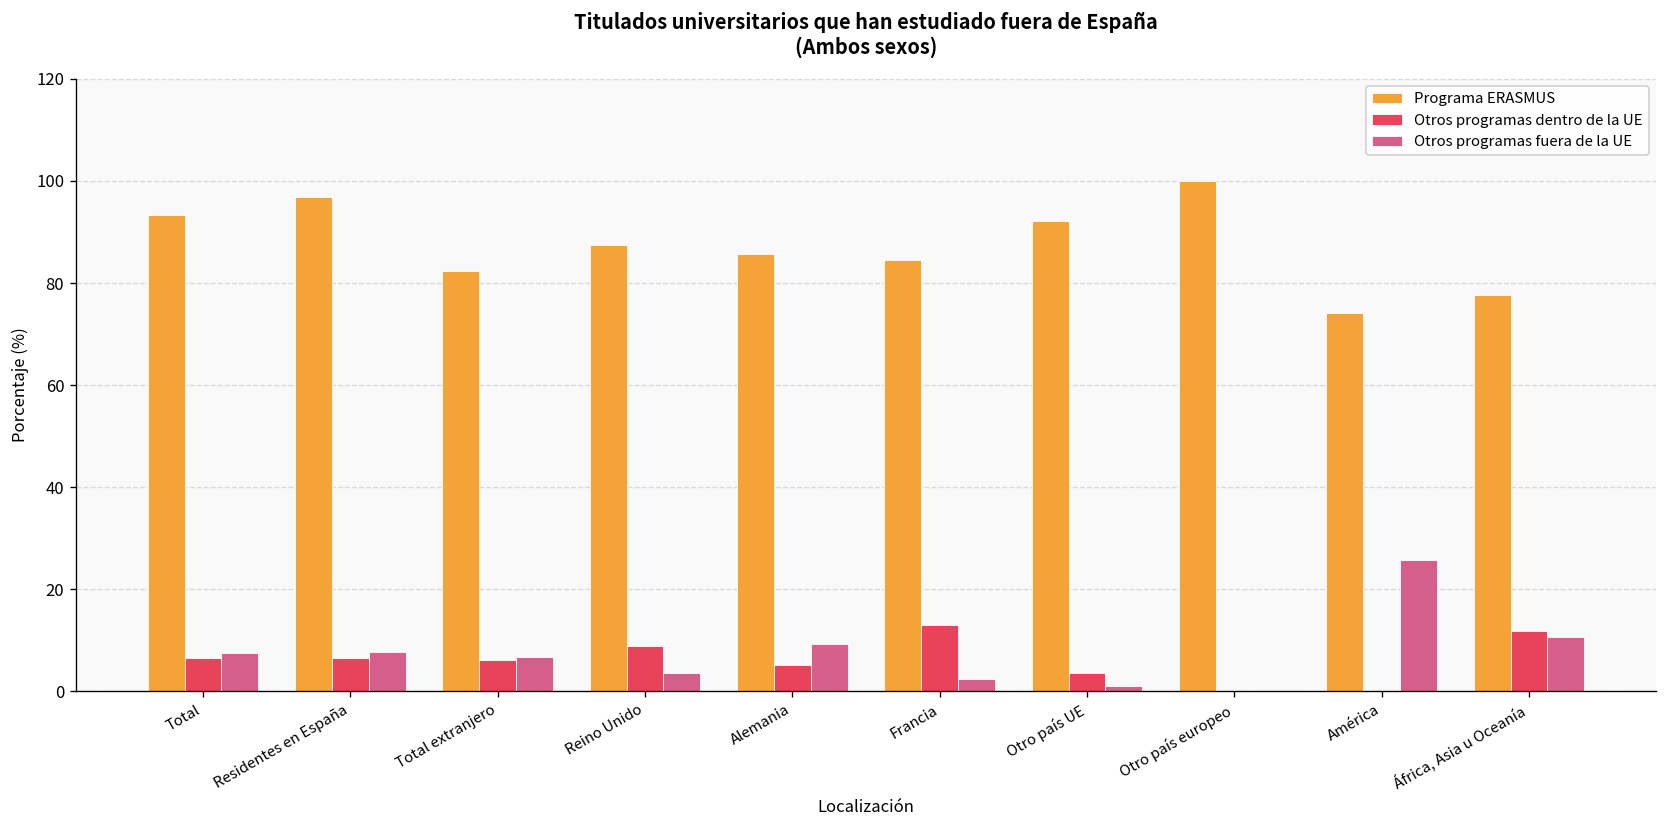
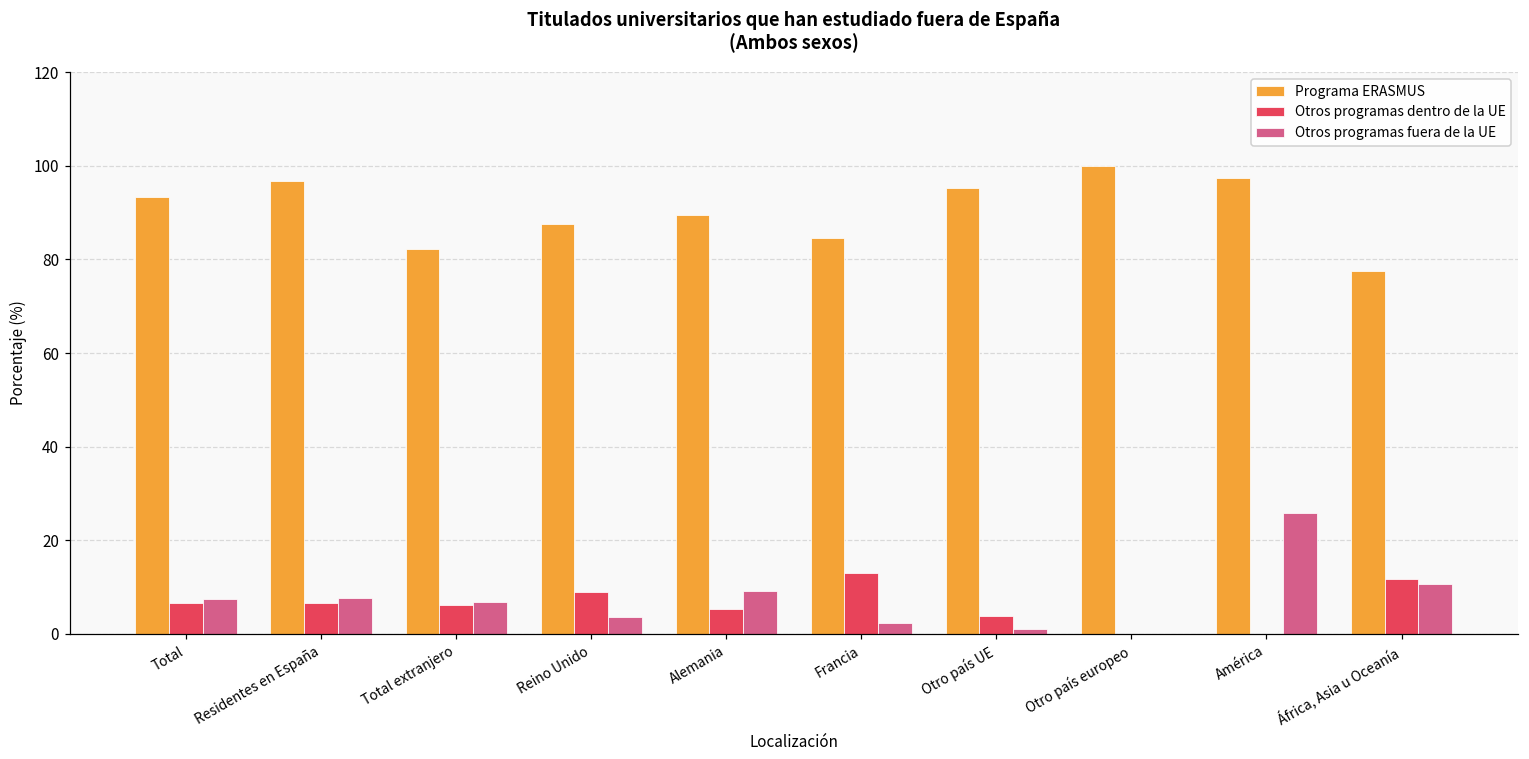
Programa ERASMUS, Alemania: 86 -> 90
Programa ERASMUS, Otro país UE: 92 -> 95
Programa ERASMUS, América: 74 -> 97
